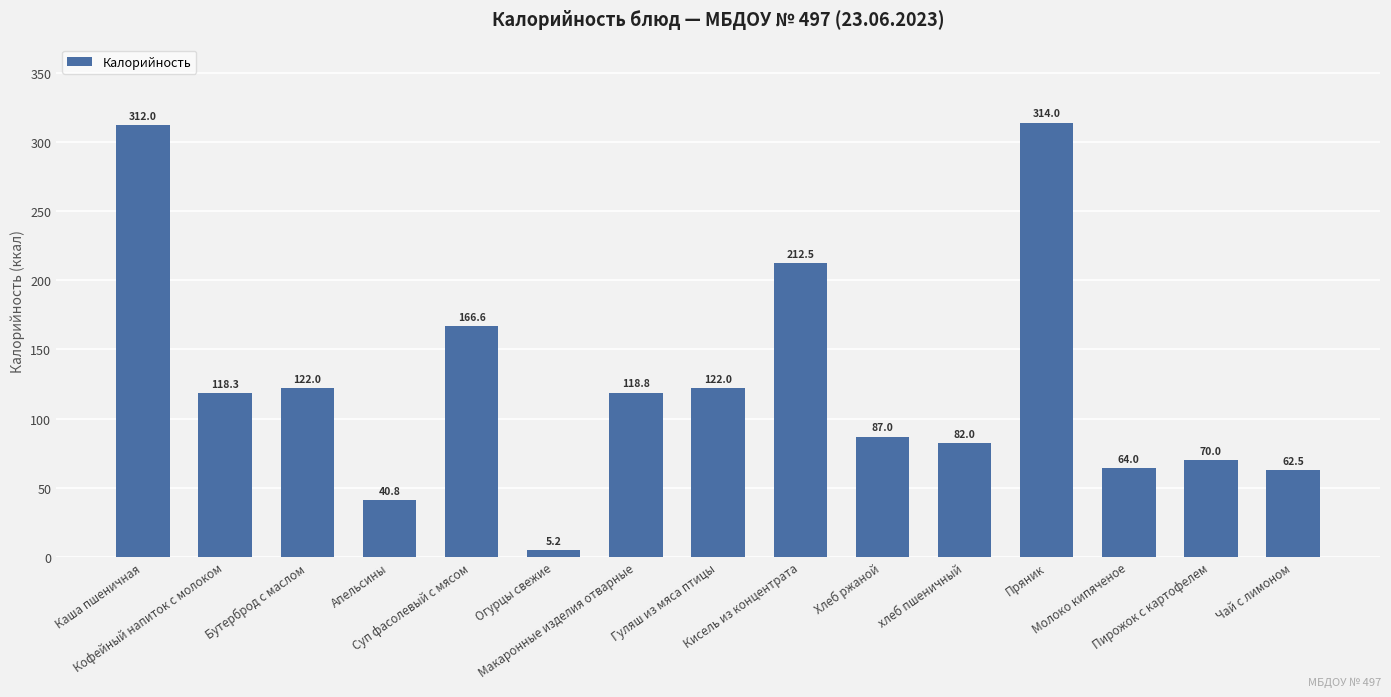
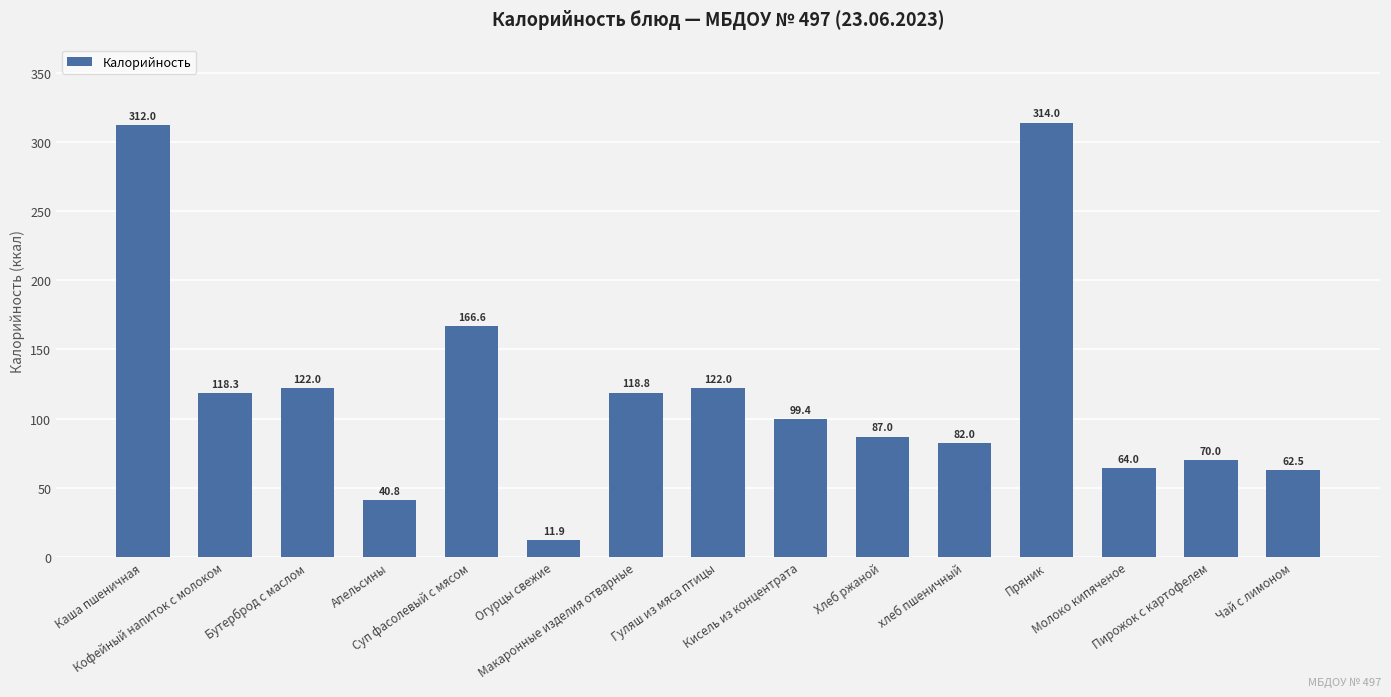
Огурцы свежие: 5.2 -> 11.9
Кисель из концентрата: 212.5 -> 99.4
